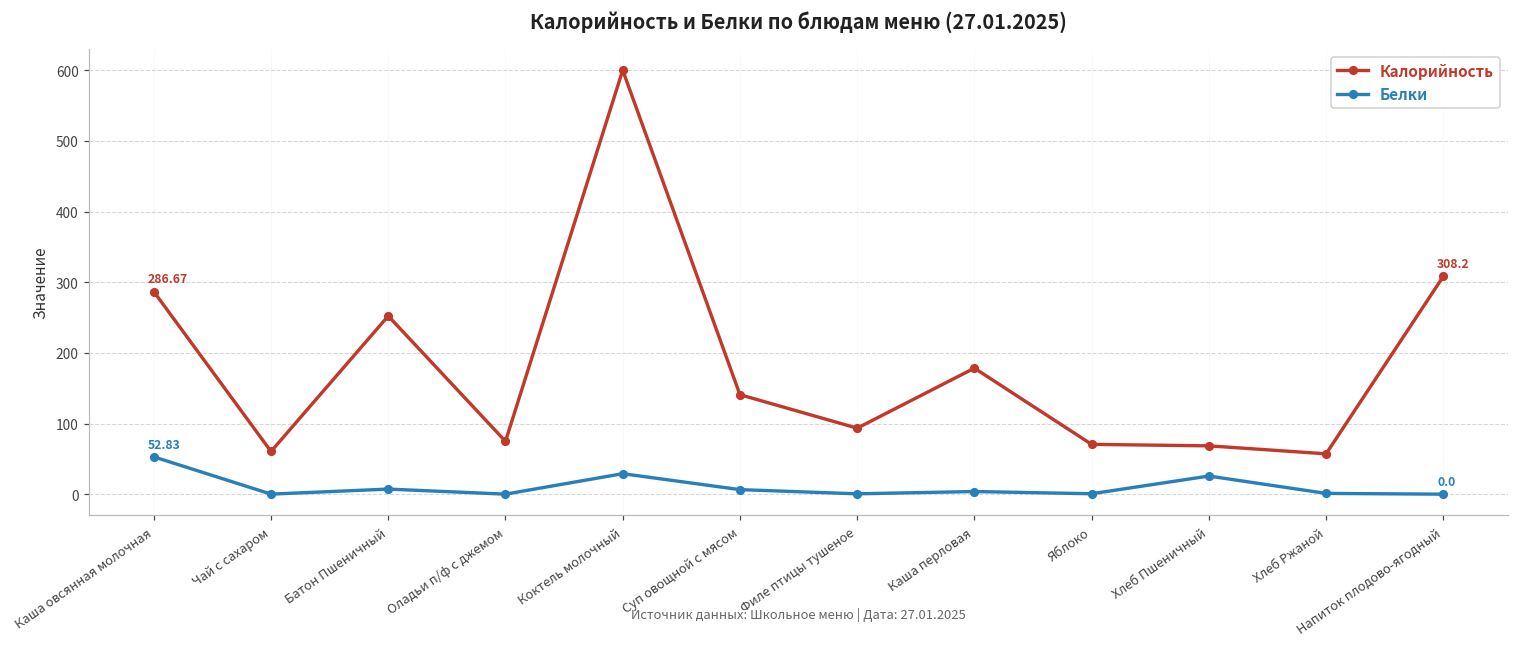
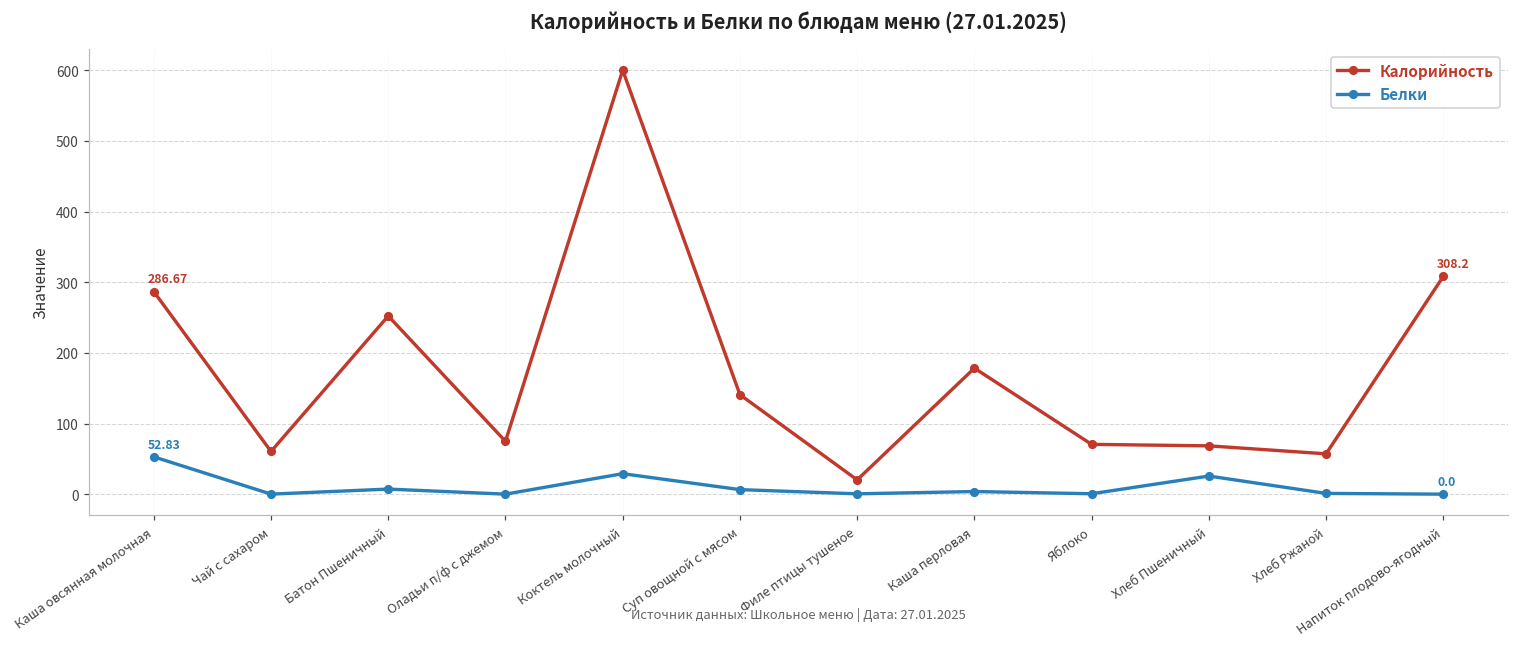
Калорийность, Филе птицы тушеное: 90 -> 20
